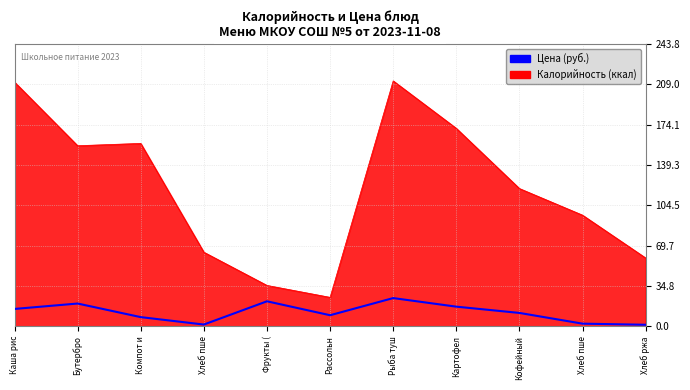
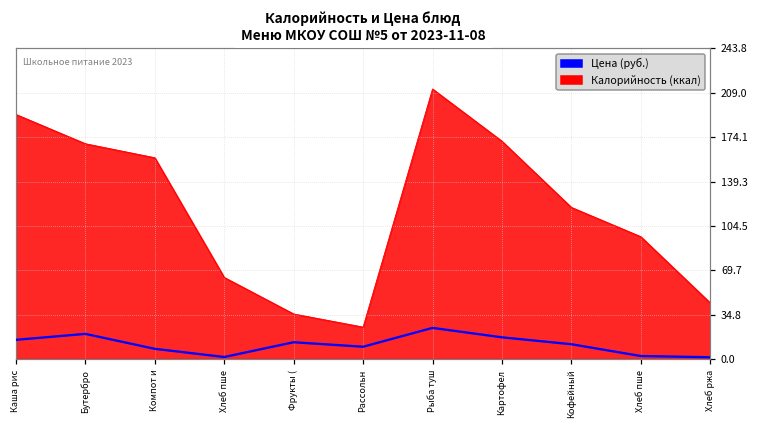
Калорийность (ккал), Каша рис: 211 -> 192
Калорийность (ккал), Бутербро: 156 -> 169
Цена (руб.), Фрукты (: 22 -> 13
Калорийность (ккал), Хлеб ржа: 59 -> 44
